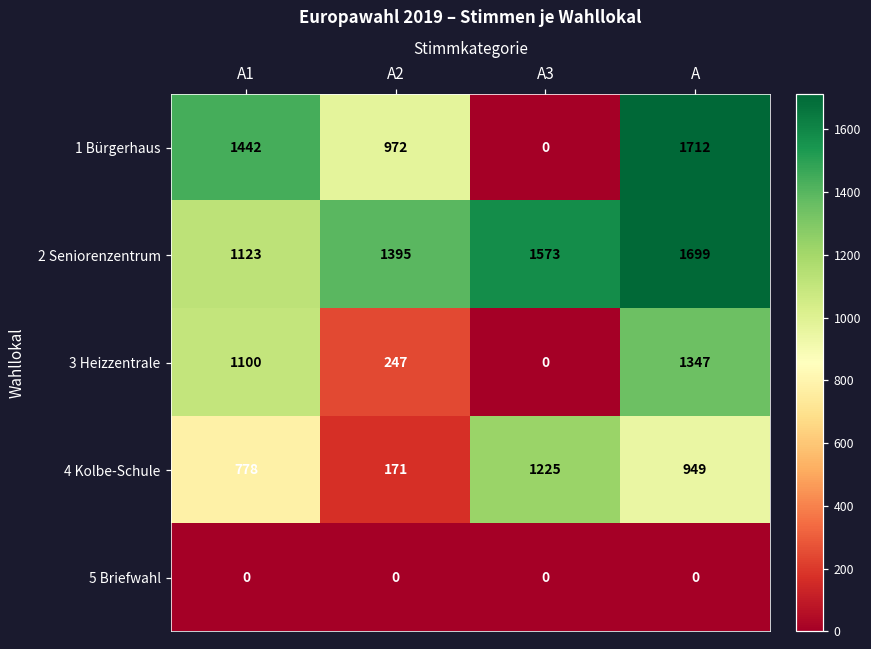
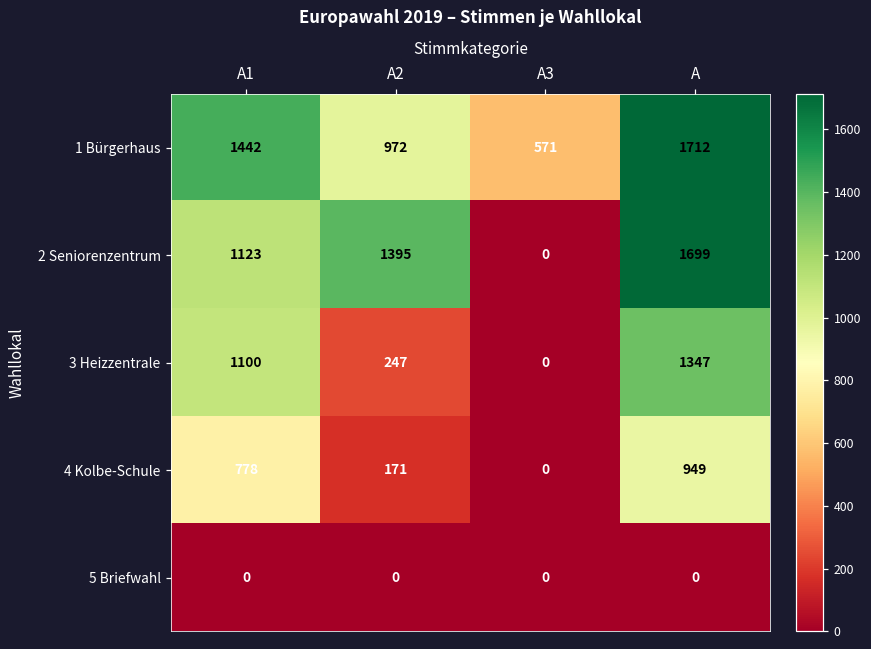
1 Bürgerhaus, A3: 0 -> 571
2 Seniorenzentrum, A3: 1573 -> 0
4 Kolbe-Schule, A3: 1225 -> 0
